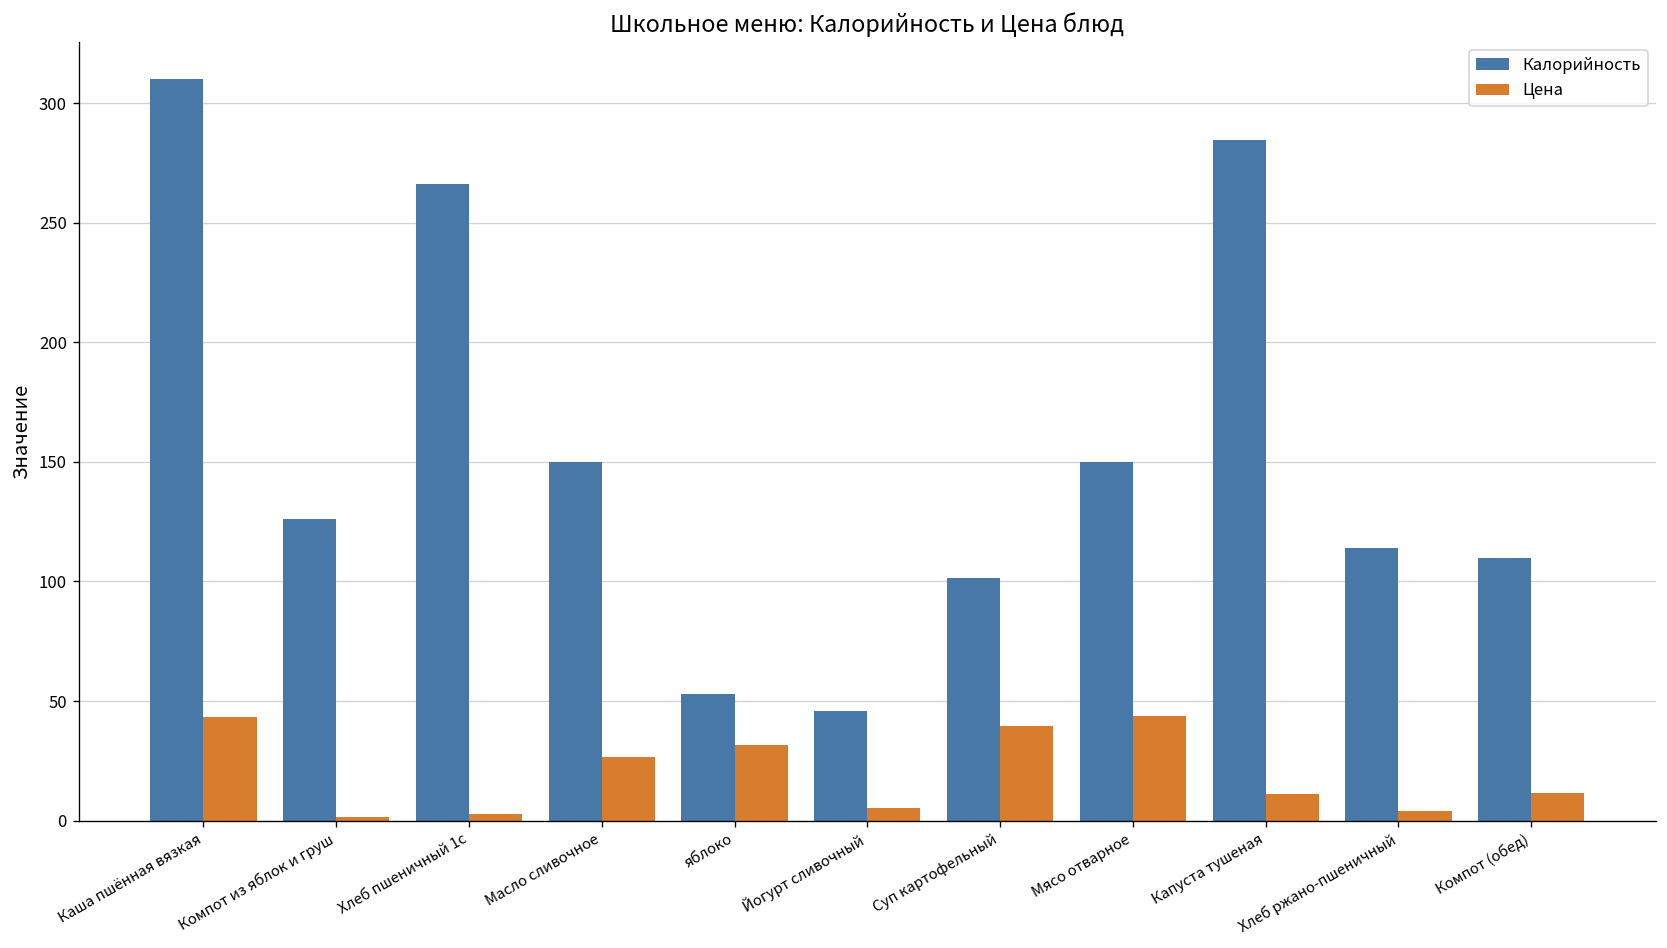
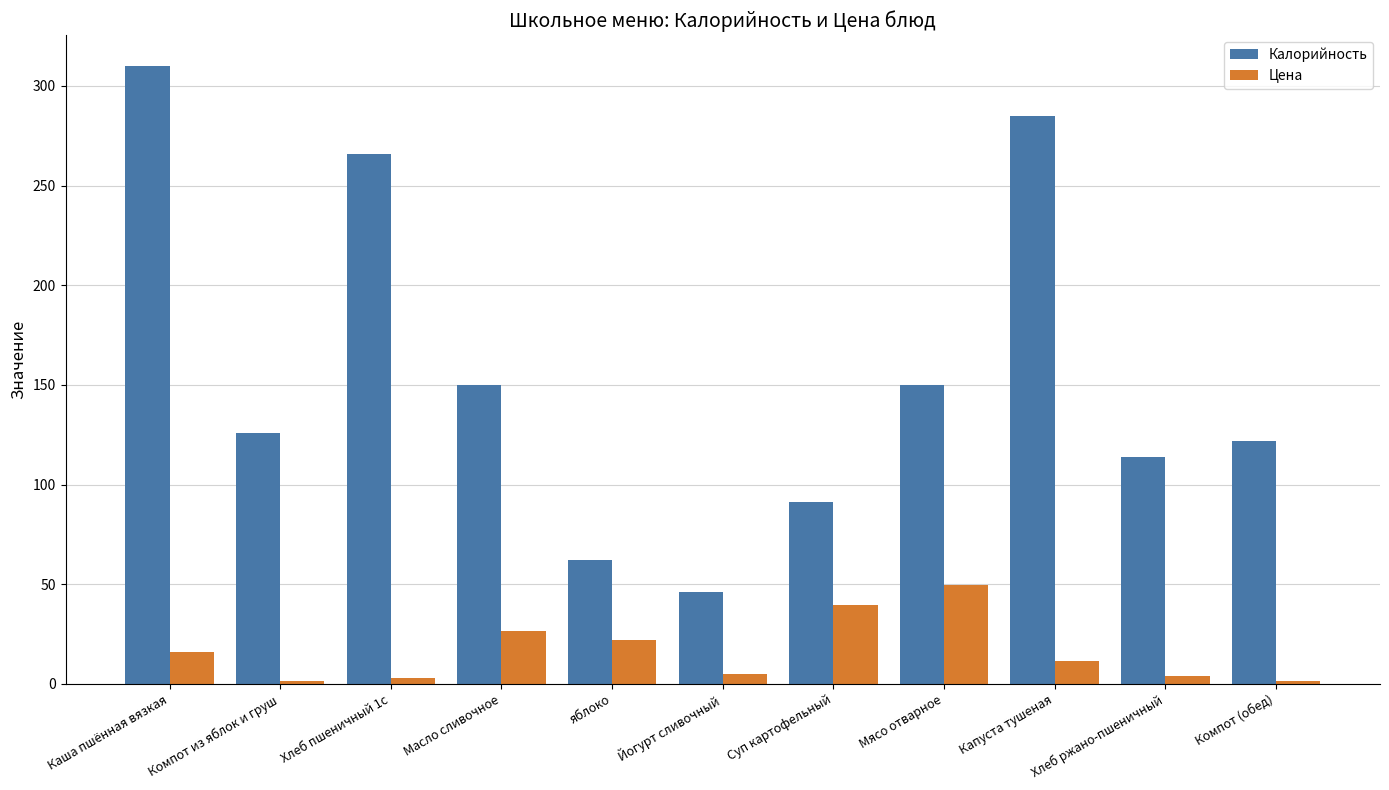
Цена, Каша пшённая вязкая: 43 -> 16
Калорийность, яблоко: 53 -> 62
Цена, яблоко: 32 -> 22
Калорийность, Суп картофельный: 101 -> 91
Цена, Мясо отварное: 44 -> 50
Калорийность, Компот (обед): 110 -> 122
Цена, Компот (обед): 11 -> 1
